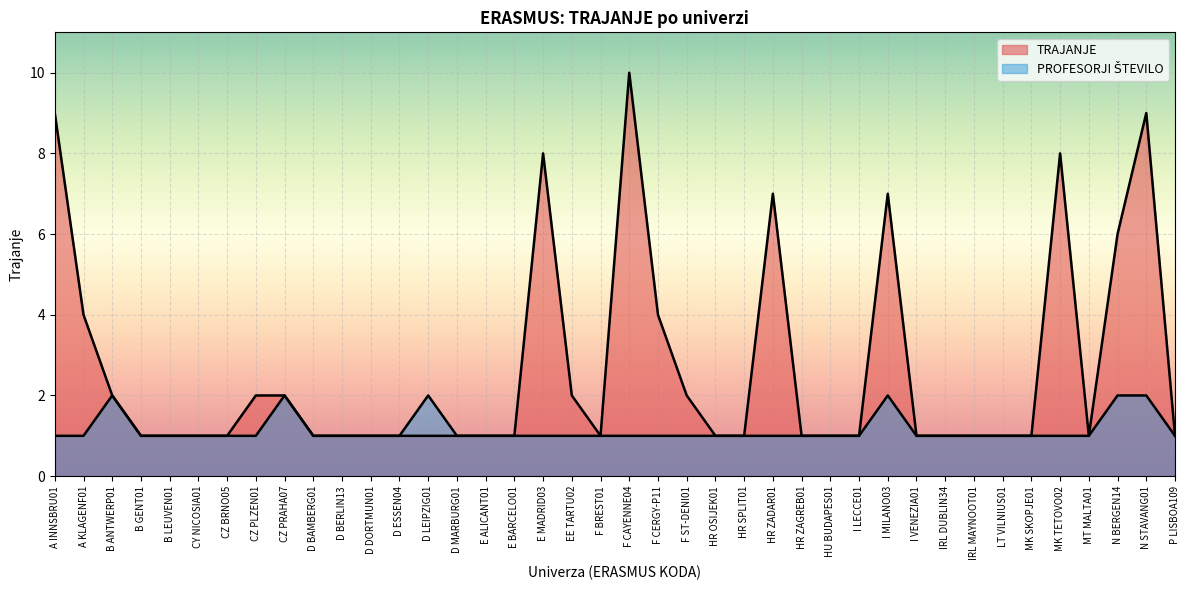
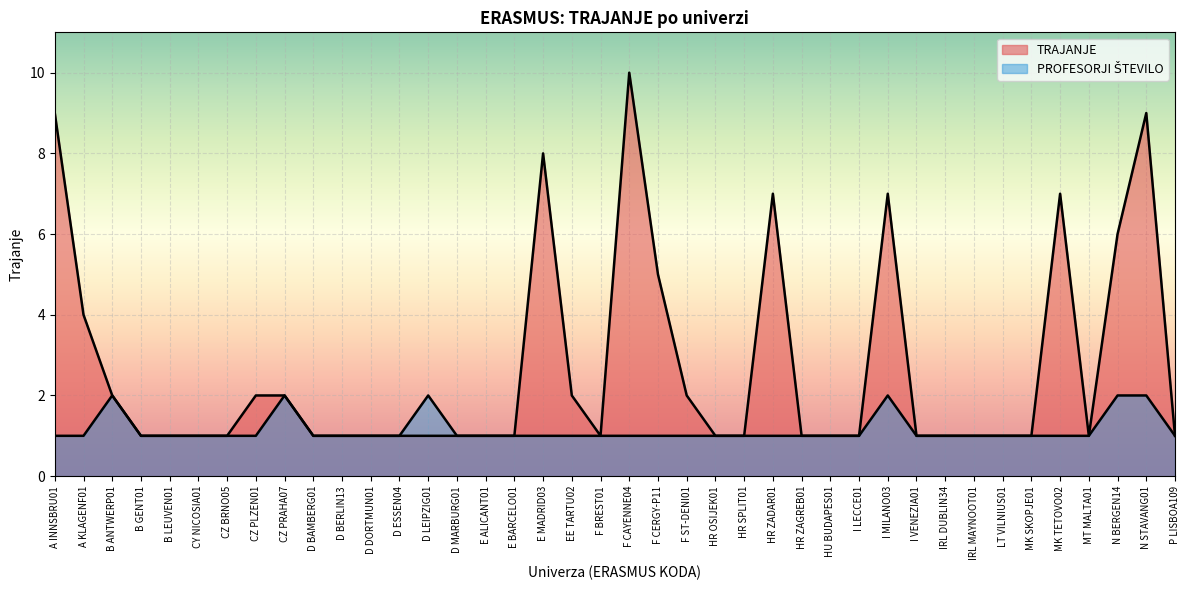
TRAJANJE, F CERGY-P11: 4 -> 5
TRAJANJE, MK TETOVO02: 8 -> 7
